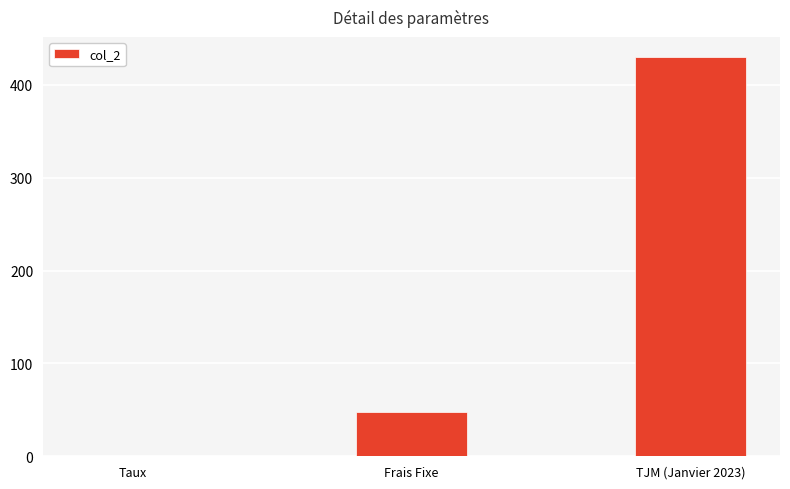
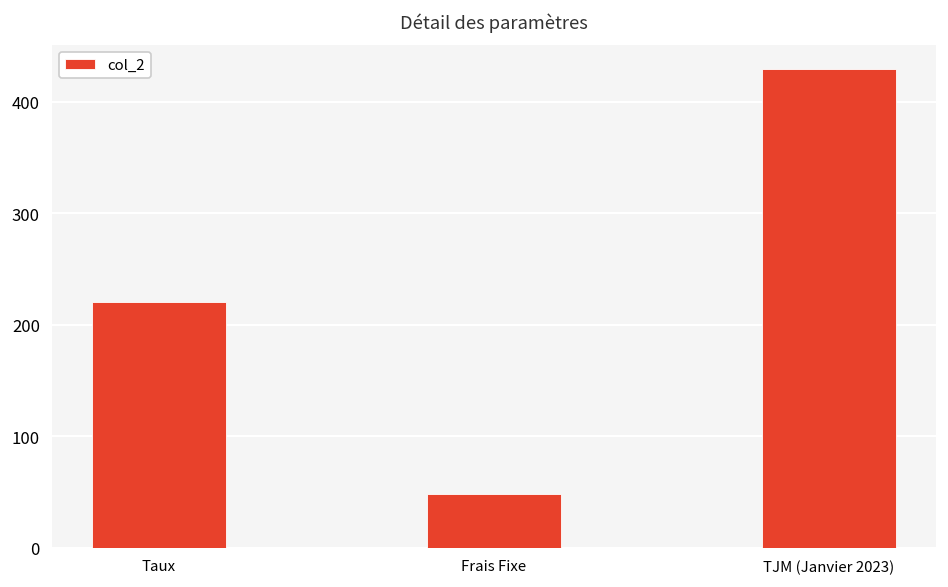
Taux: 0 -> 220
